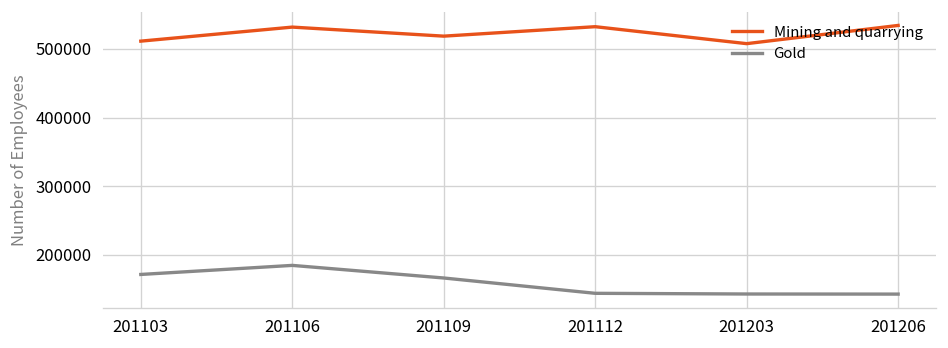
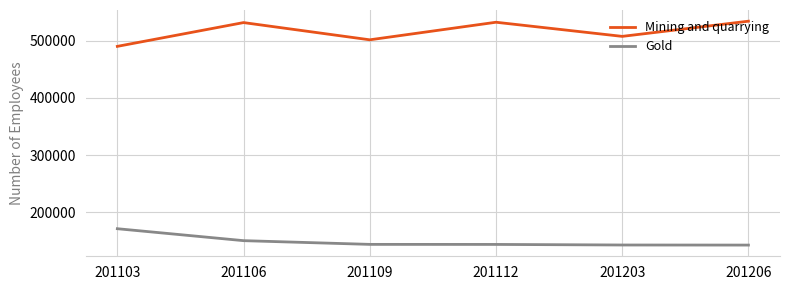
Mining and quarrying, 201103: 510000 -> 490000
Gold, 201106: 180000 -> 150000
Mining and quarrying, 201109: 520000 -> 500000
Gold, 201109: 170000 -> 140000
